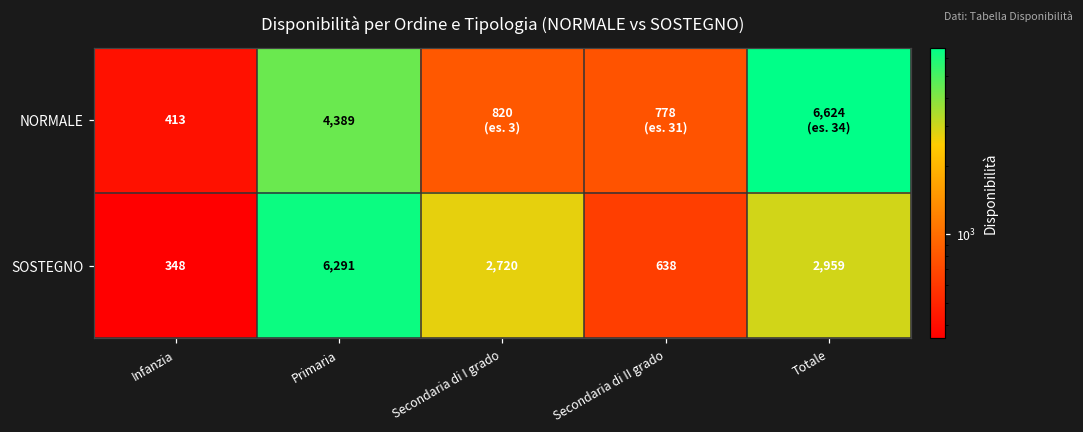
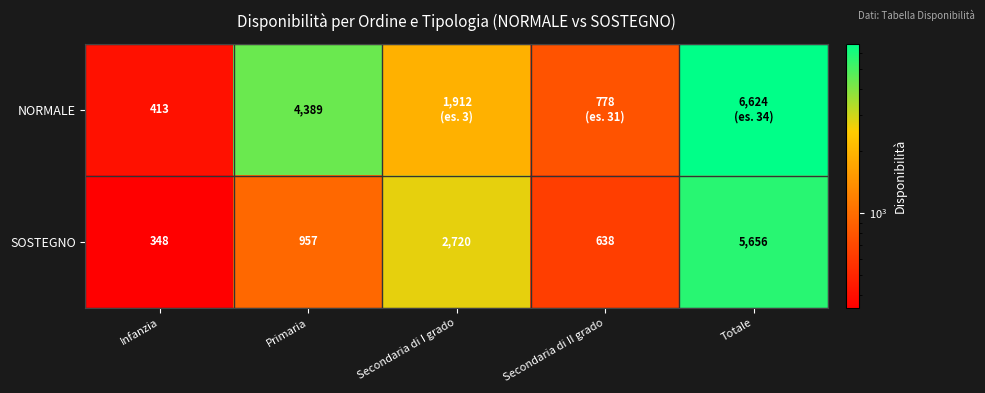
NORMALE, Secondaria di I grado: 820 -> 1,912
SOSTEGNO, Primaria: 6,291 -> 957
SOSTEGNO, Totale: 2,959 -> 5,656
